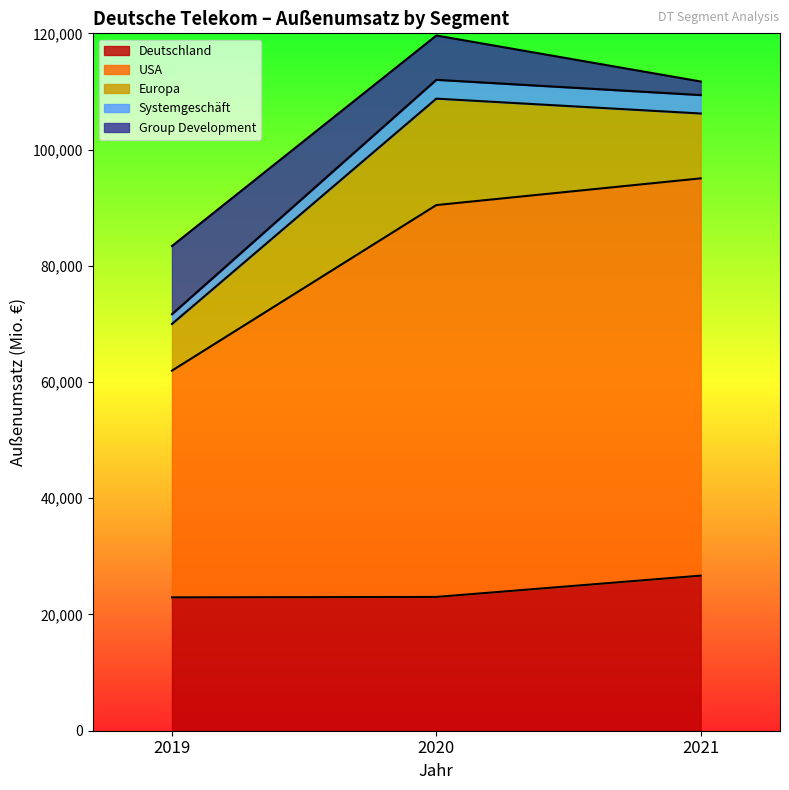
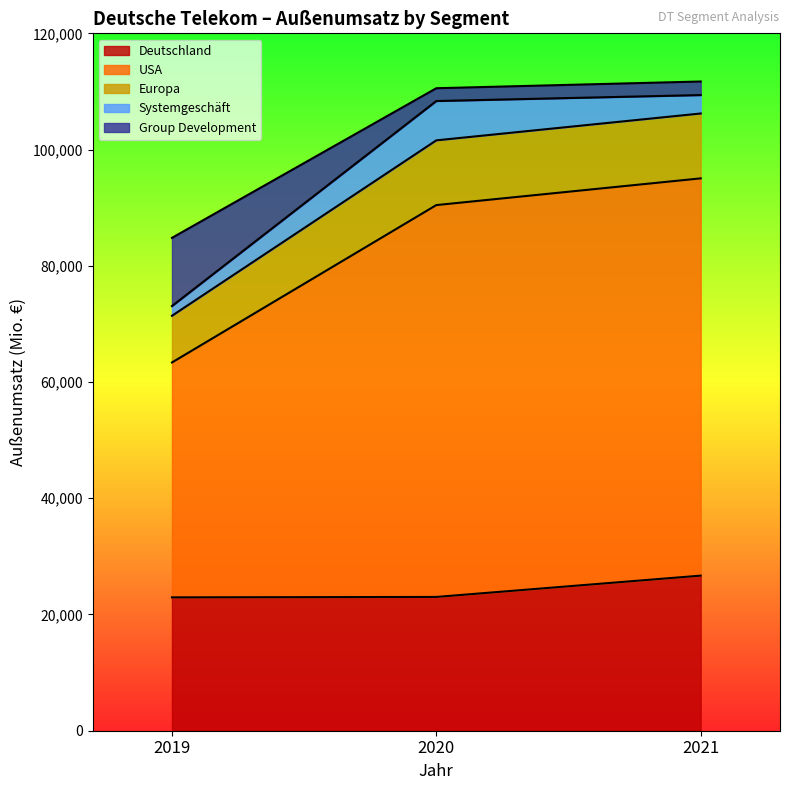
USA, 2019: 39,000 -> 40,000
Europa, 2020: 18,000 -> 11,000
Systemgeschäft, 2020: 3,000 -> 7,000
Group Development, 2020: 8,000 -> 2,000
